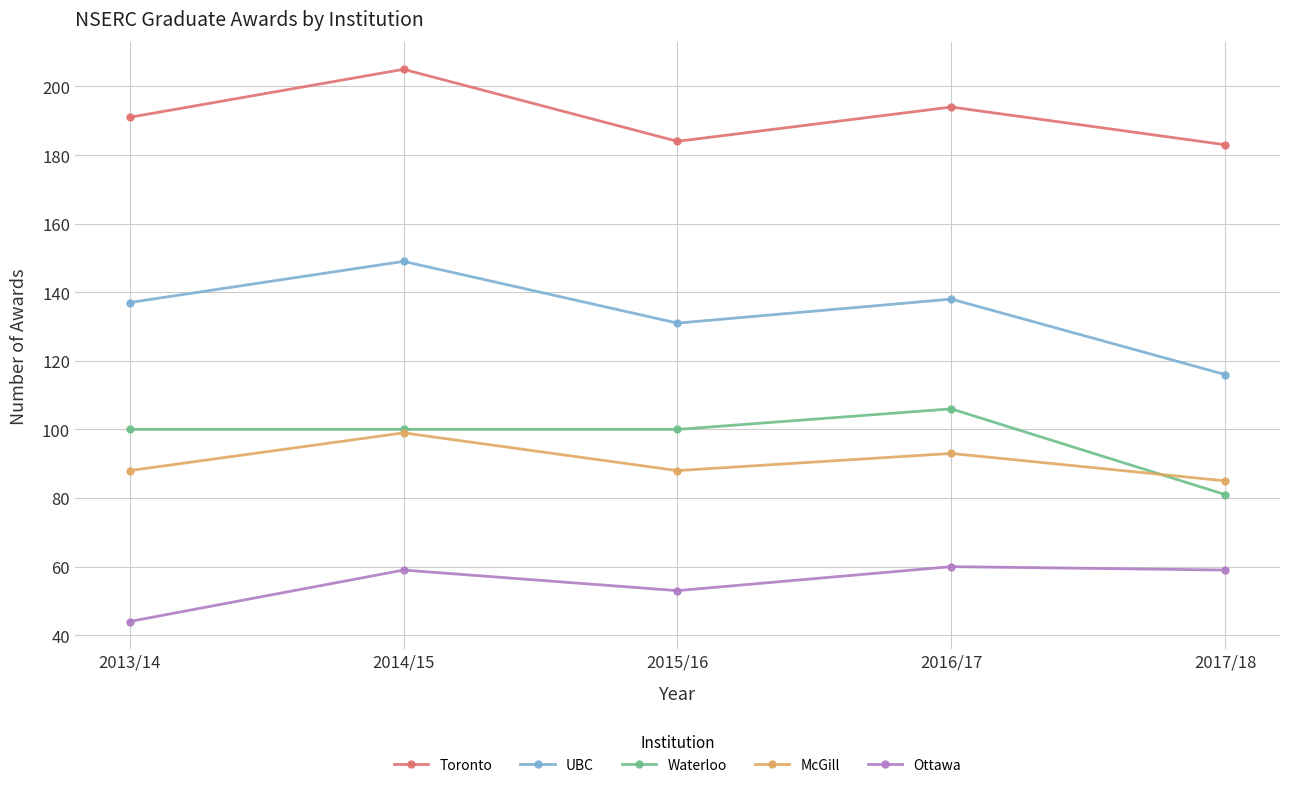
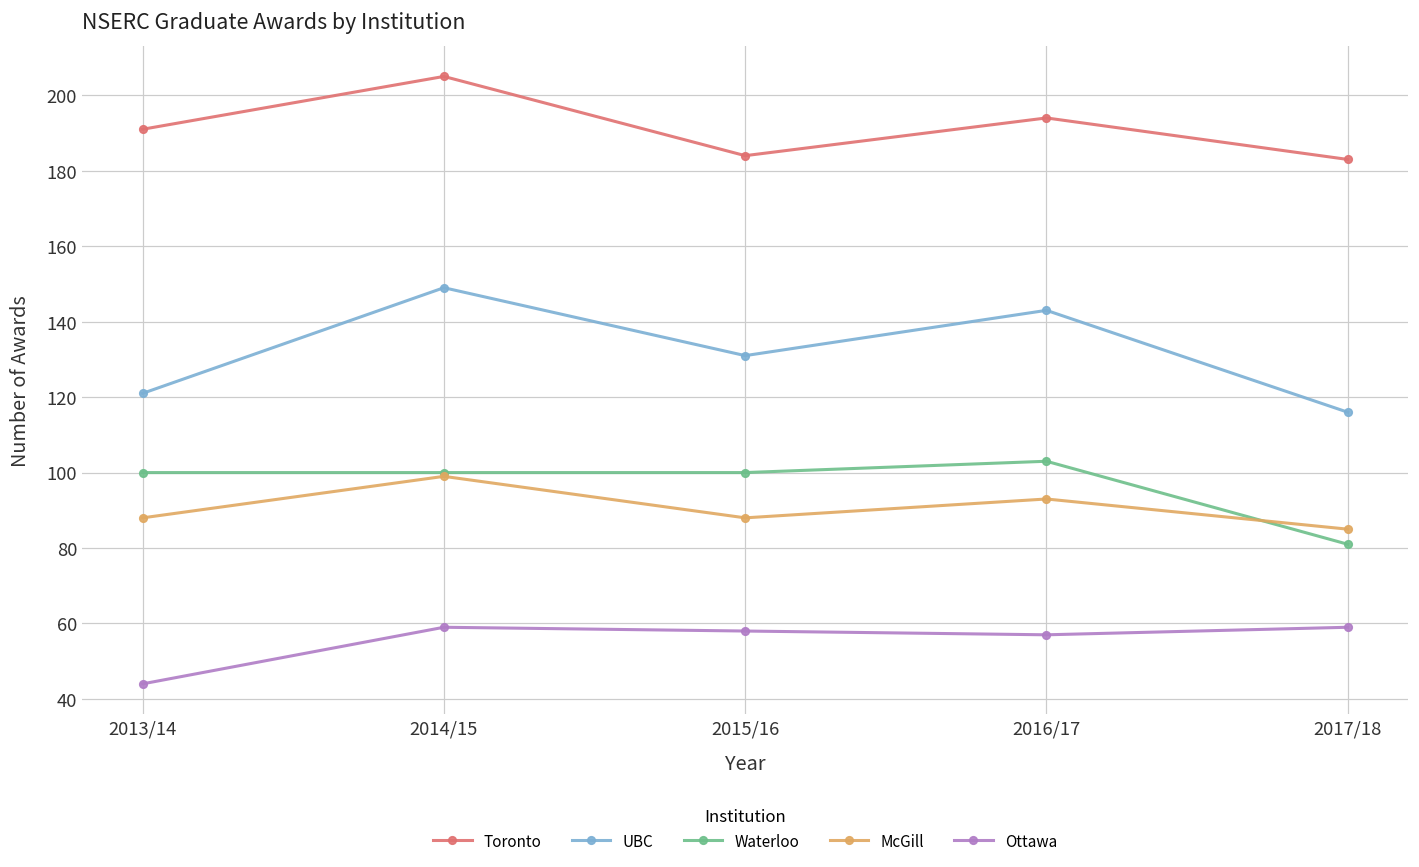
UBC, 2013/14: 137 -> 121
Ottawa, 2015/16: 53 -> 58
UBC, 2016/17: 138 -> 143
Waterloo, 2016/17: 106 -> 103
Ottawa, 2016/17: 60 -> 57
